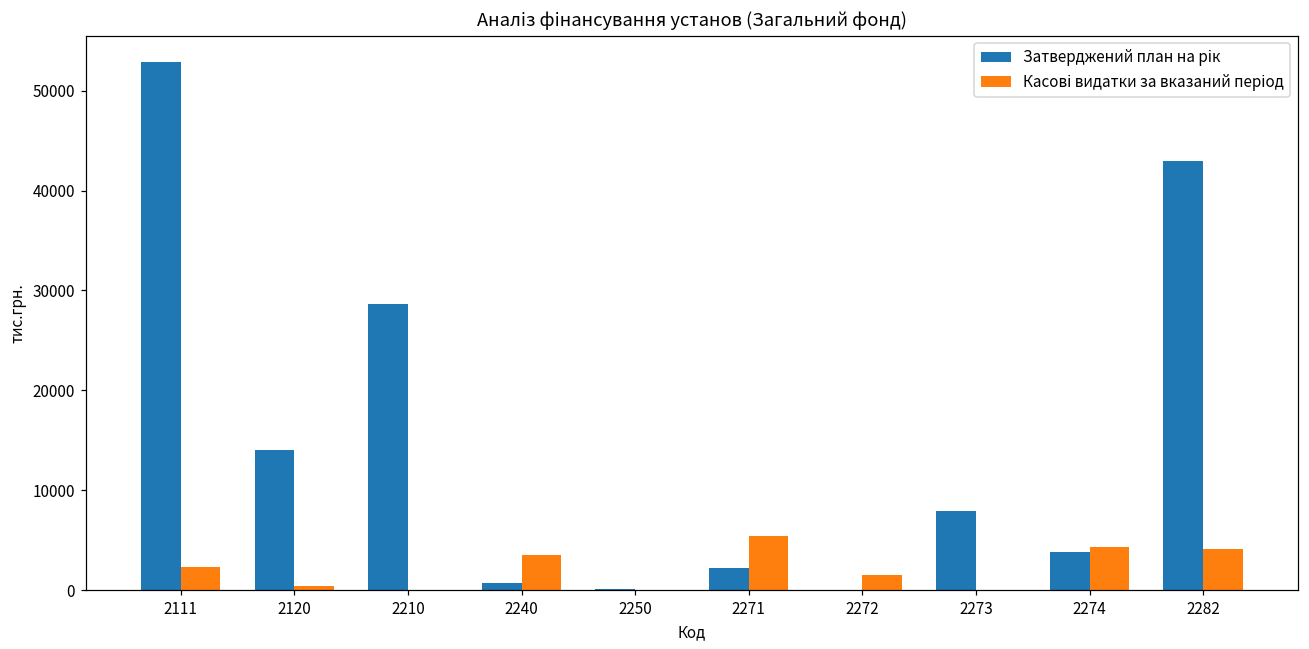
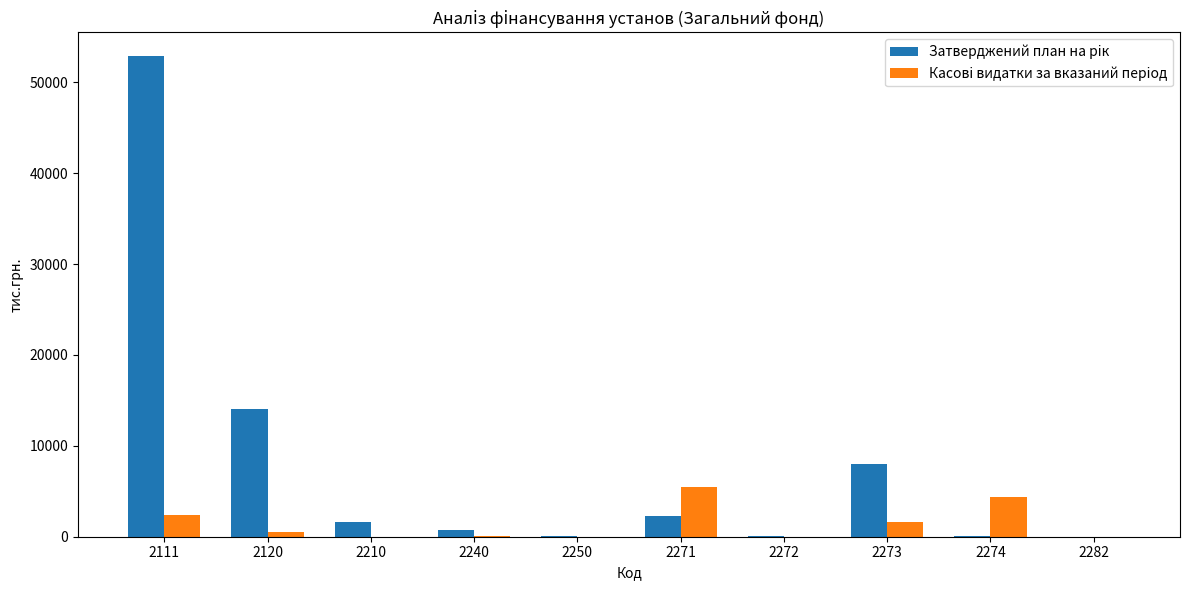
Затверджений план на рік, 2210: 29000 -> 2000
Касові видатки за вказаний період, 2240: 4000 -> 0
Касові видатки за вказаний період, 2272: 2000 -> 0
Касові видатки за вказаний період, 2273: 0 -> 2000
Затверджений план на рік, 2274: 4000 -> 0
Затверджений план на рік, 2282: 43000 -> 0
Касові видатки за вказаний період, 2282: 4000 -> 0
